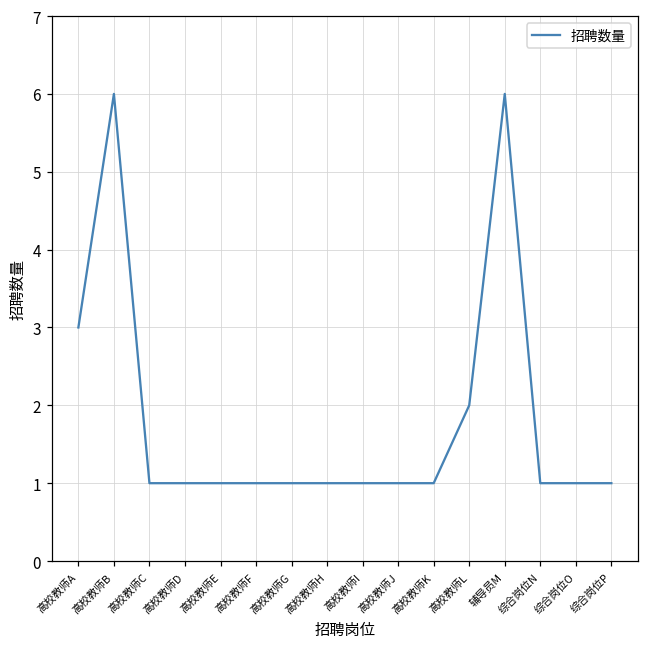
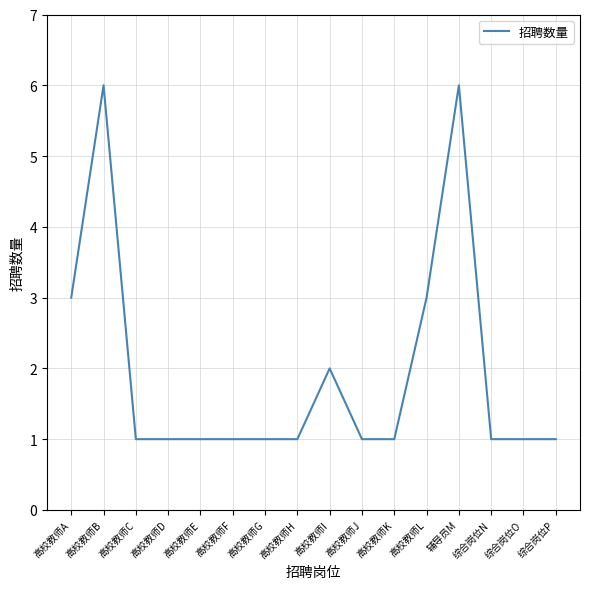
高校教师I: 1 -> 2
高校教师L: 2 -> 3
